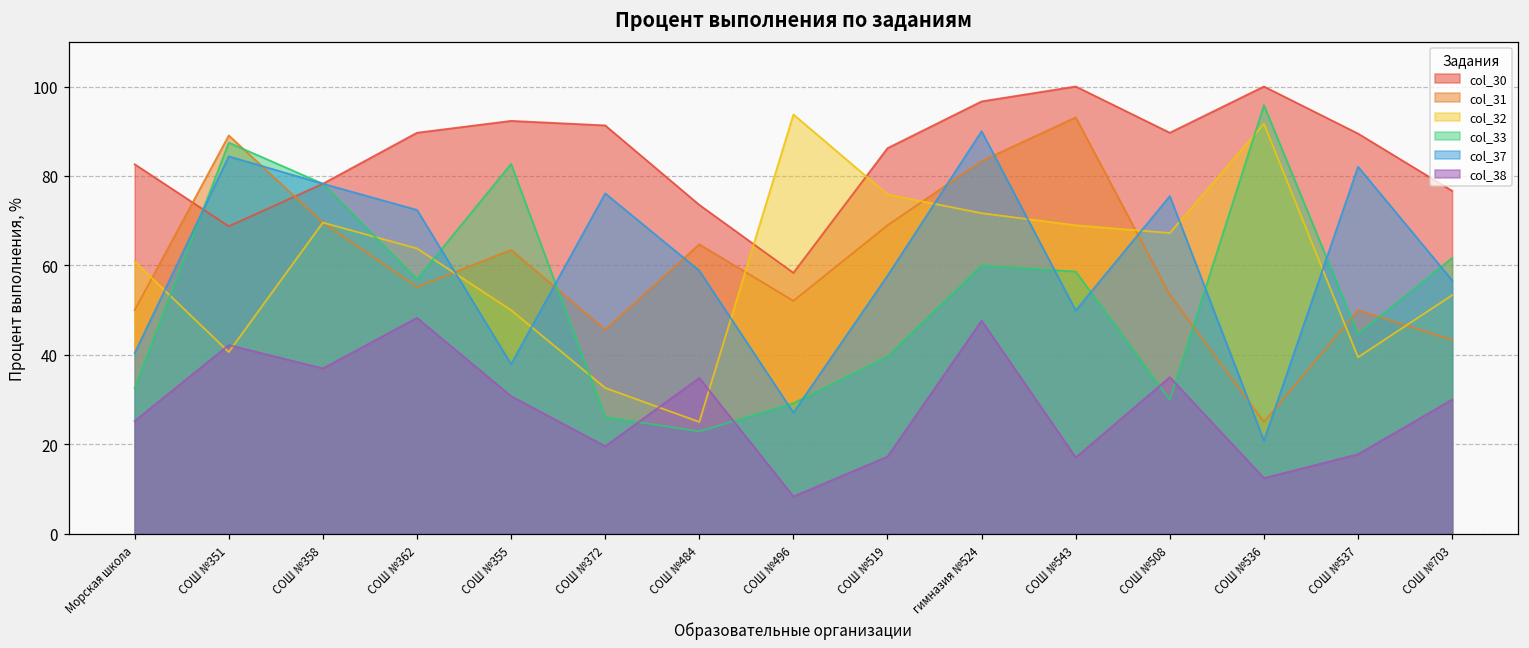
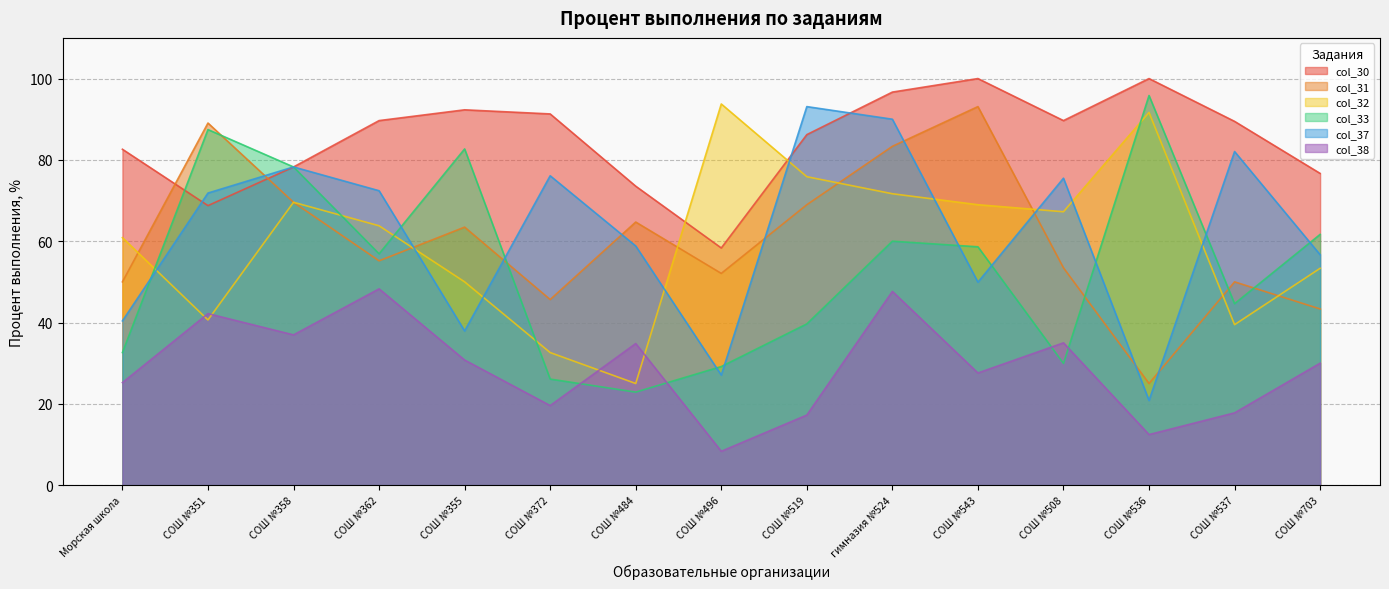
col_37, СОШ №351: 84 -> 72
col_37, СОШ №519: 58 -> 93
col_38, СОШ №543: 17 -> 28
